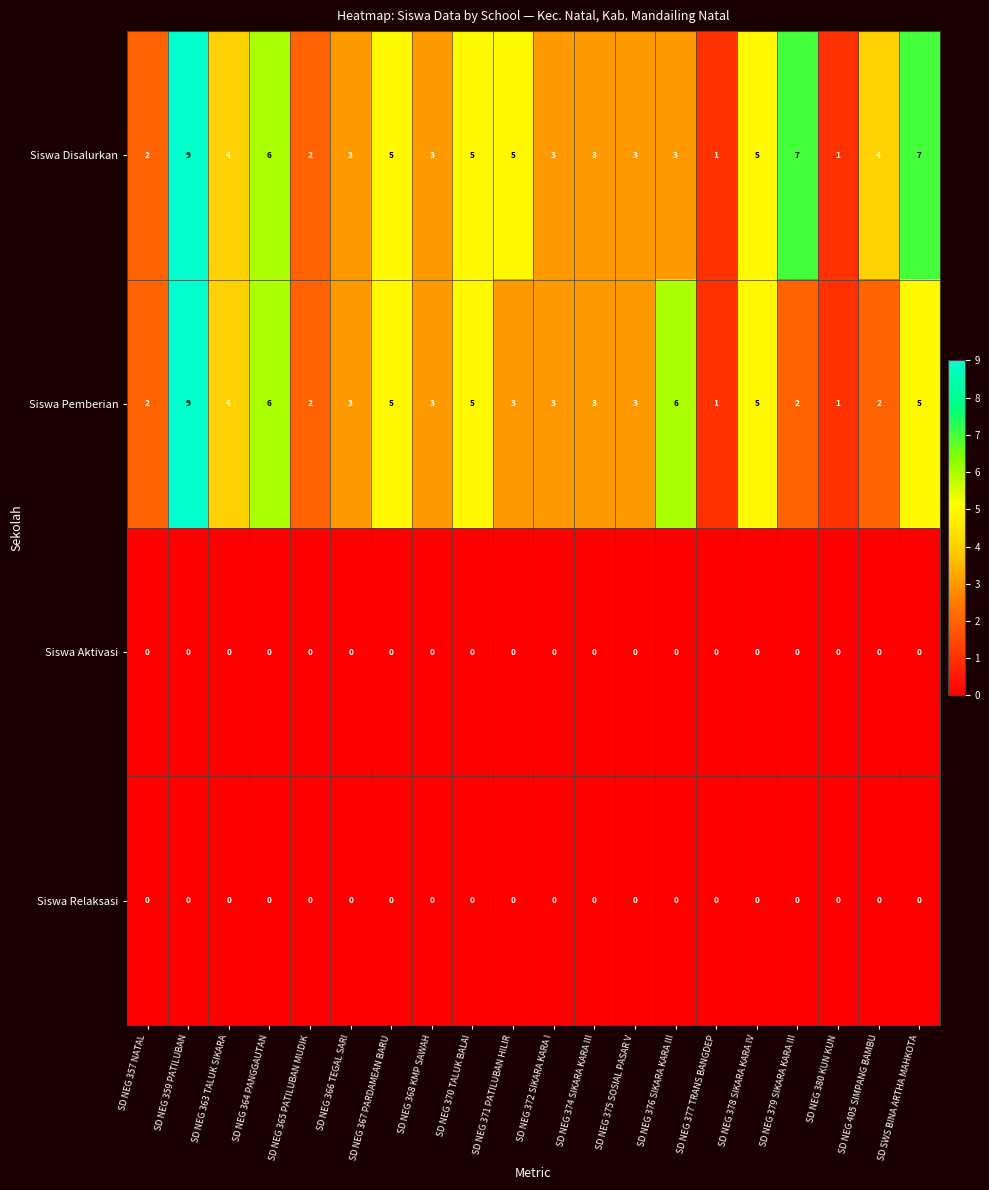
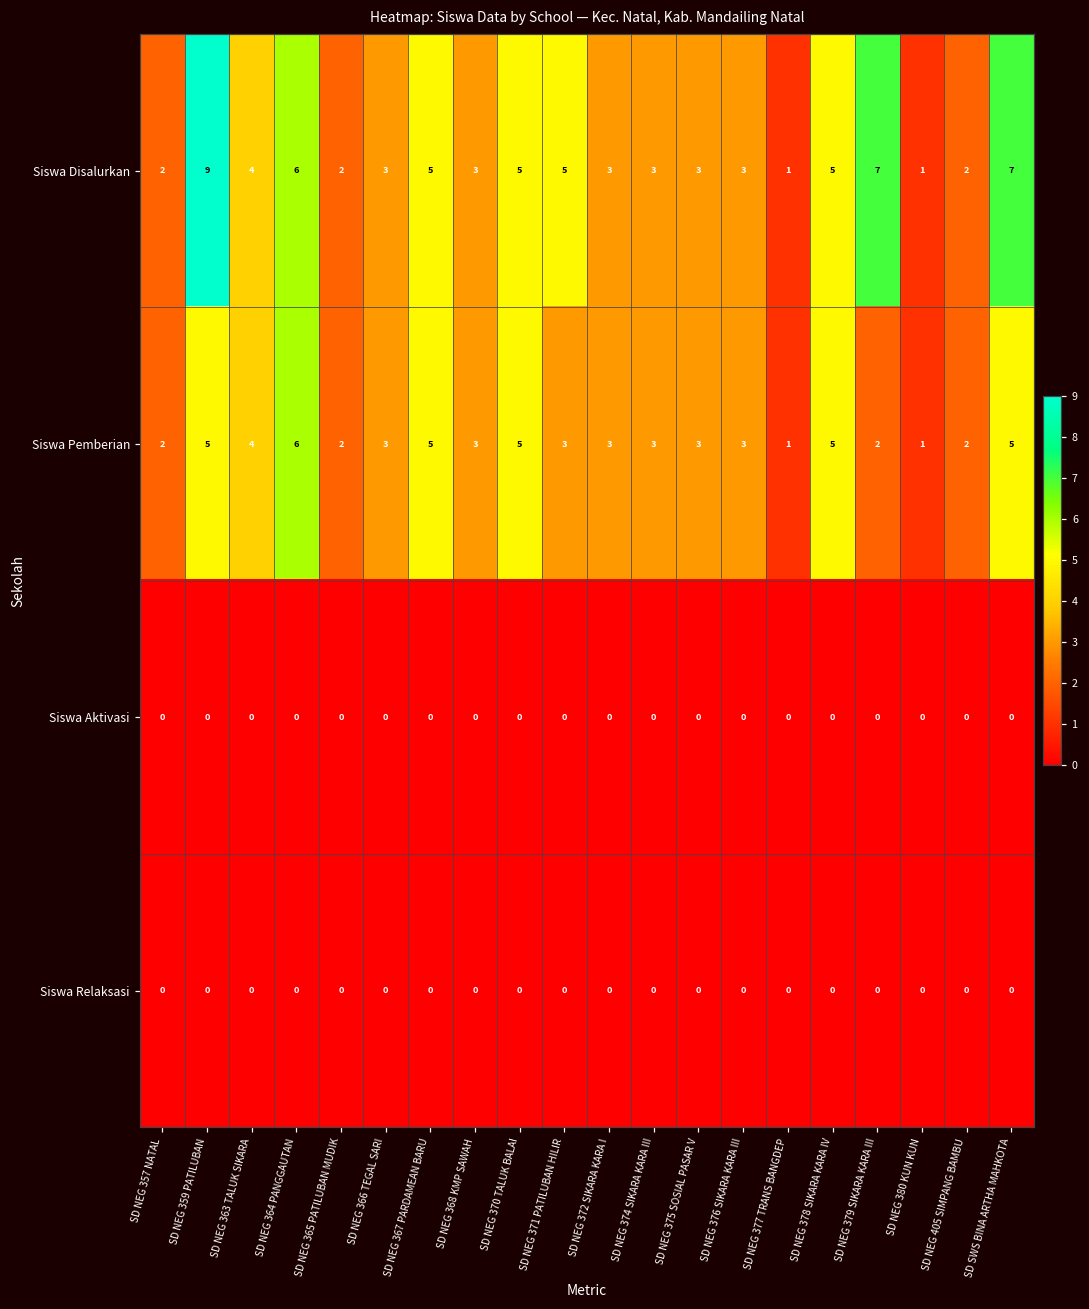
Siswa Disalurkan, SD NEG 405 SIMPANG BAMBU: 4 -> 2
Siswa Pemberian, SD NEG 359 PATILUBAN: 9 -> 5
Siswa Pemberian, SD NEG 376 SIKARA KARA III: 6 -> 3
